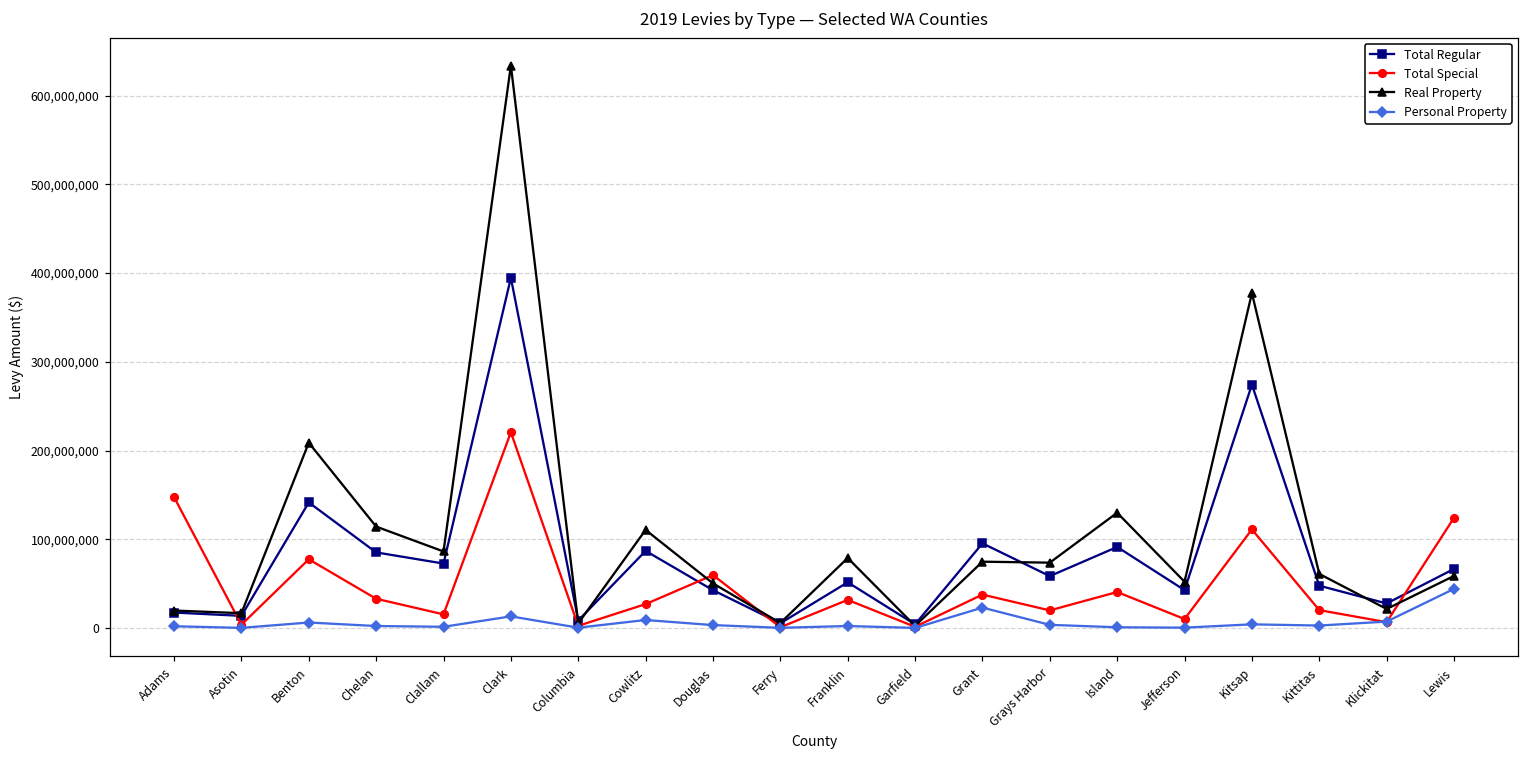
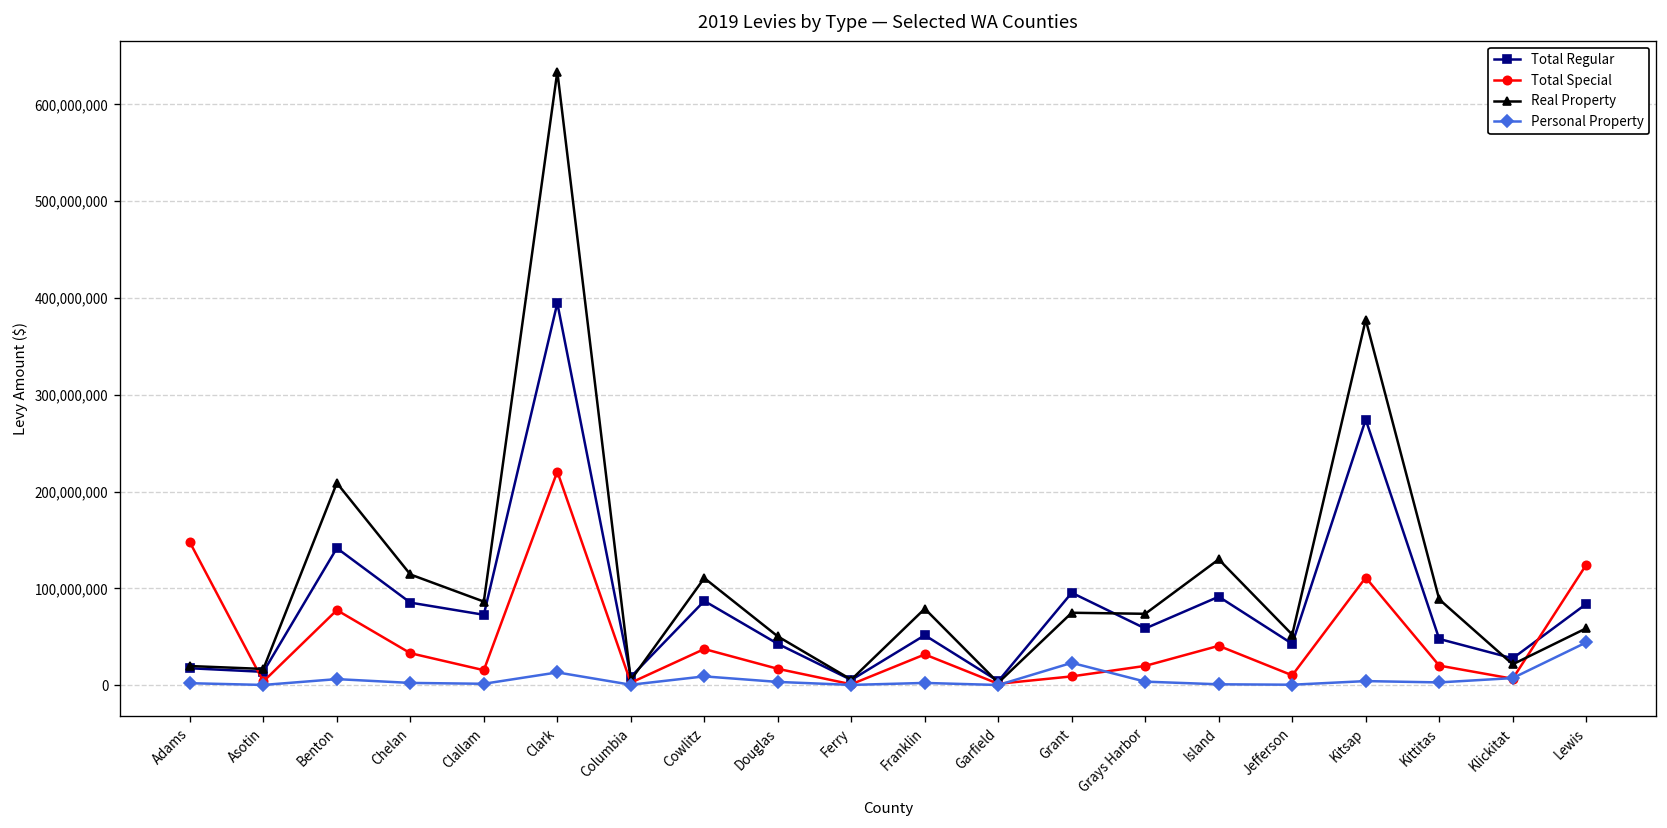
Total Special, Cowlitz: 30,000,000 -> 40,000,000
Total Special, Douglas: 60,000,000 -> 20,000,000
Total Special, Grant: 40,000,000 -> 10,000,000
Real Property, Kittitas: 60,000,000 -> 90,000,000
Total Regular, Lewis: 70,000,000 -> 80,000,000
